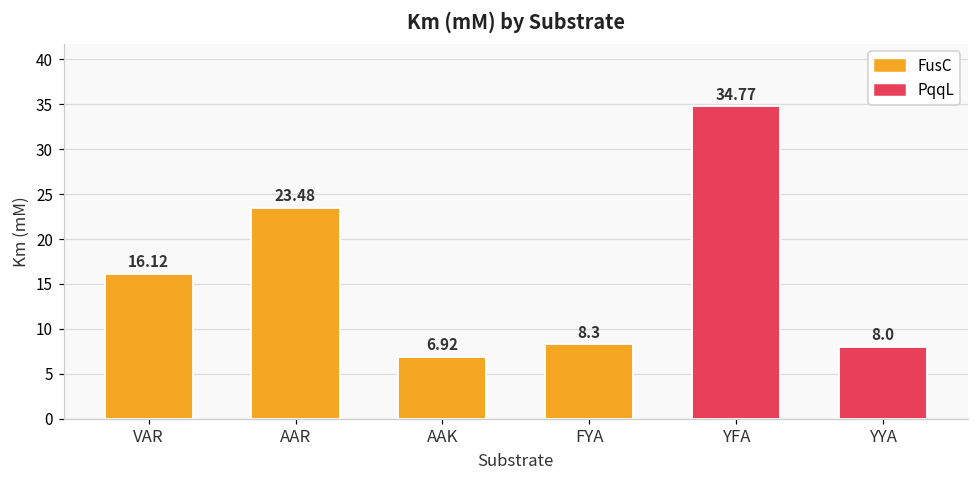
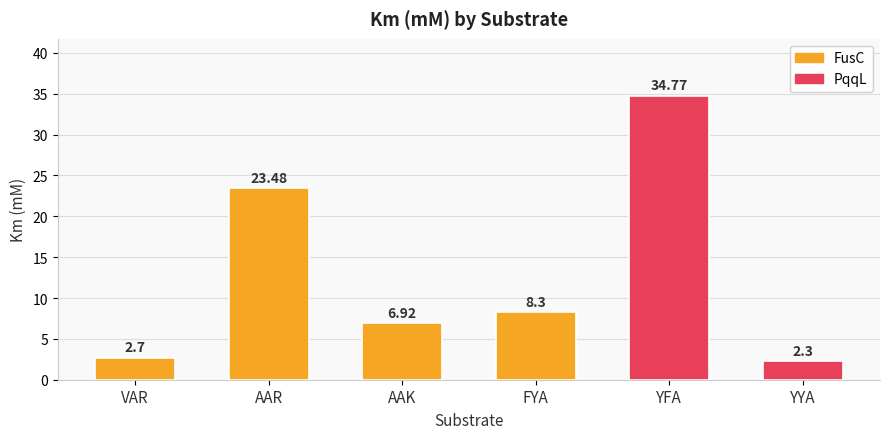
VAR: 16.12 -> 2.7
YYA: 8.0 -> 2.3
